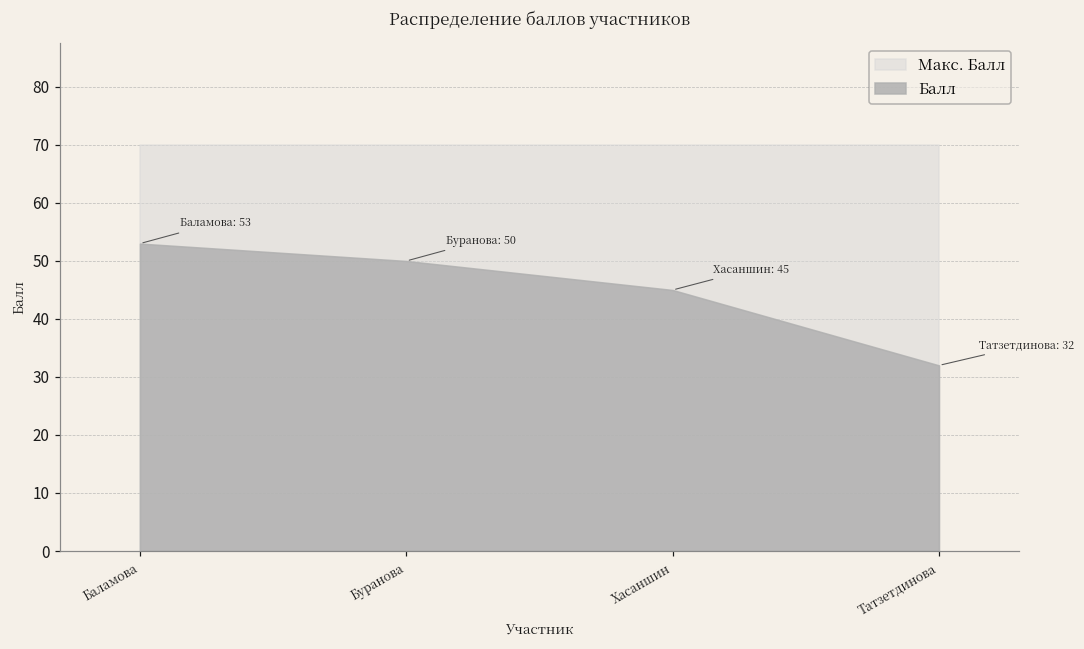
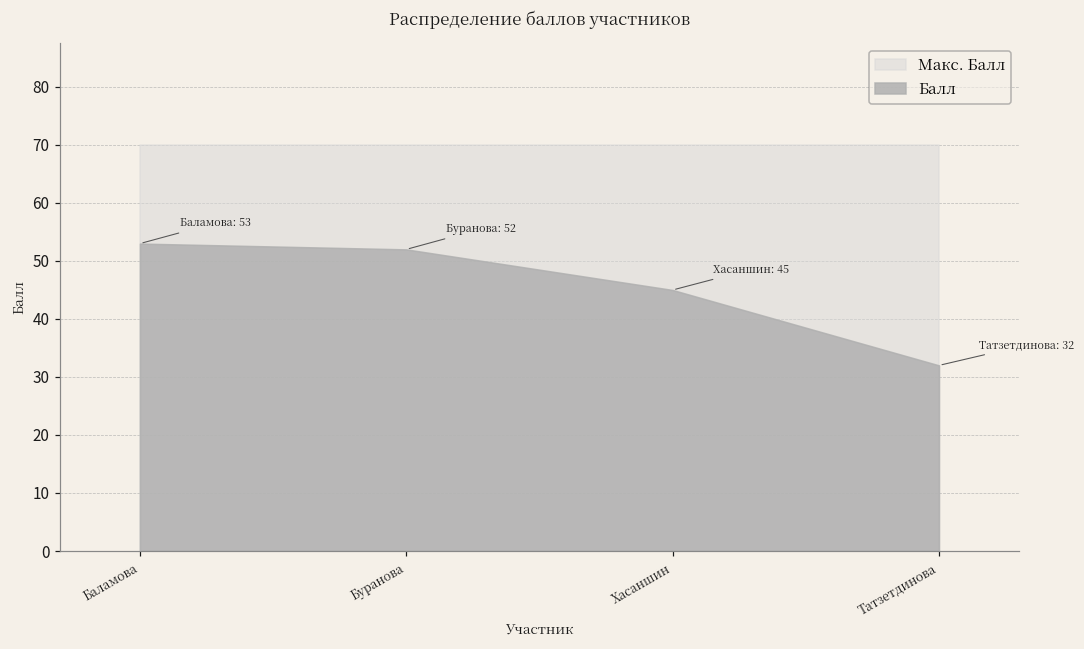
Балл, Буранова: 50 -> 52
